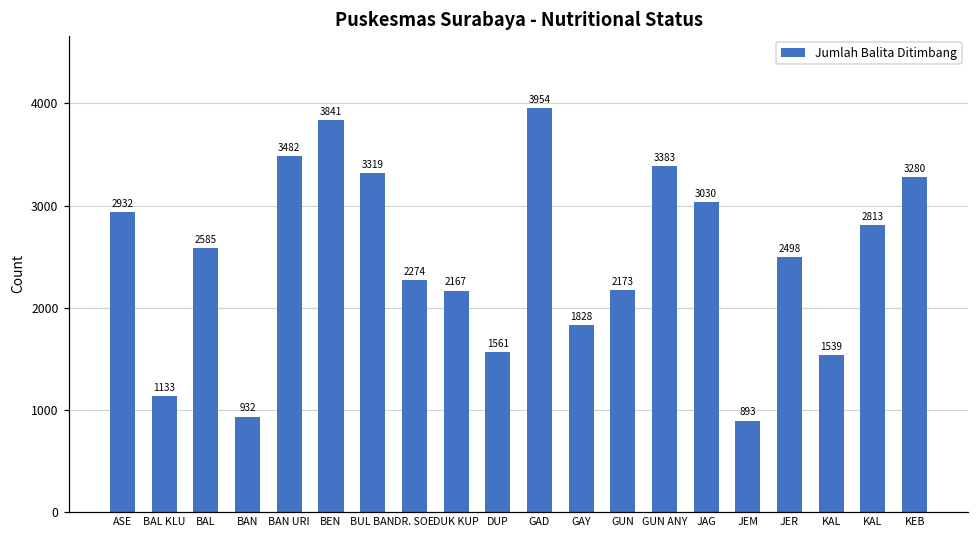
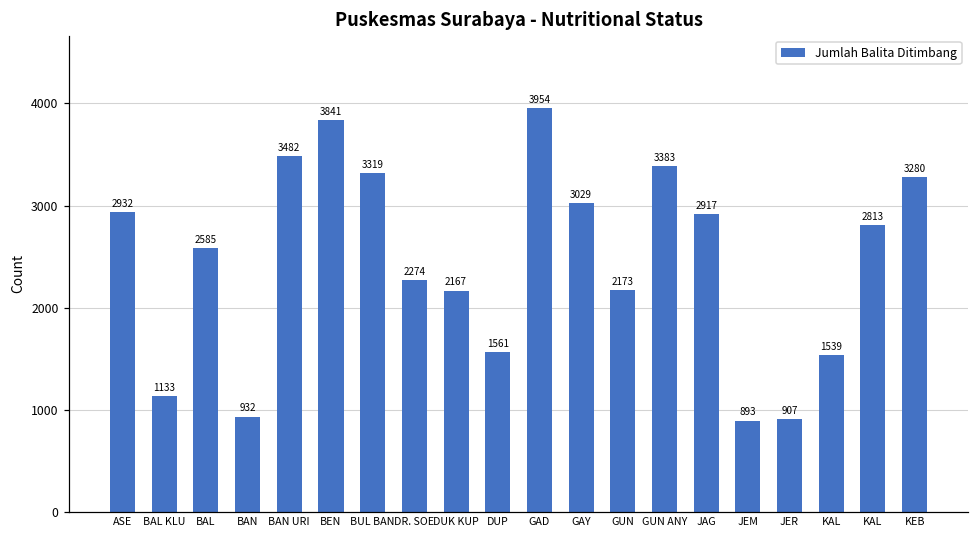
GAY: 1828 -> 3029
JAG: 3030 -> 2917
JER: 2498 -> 907
